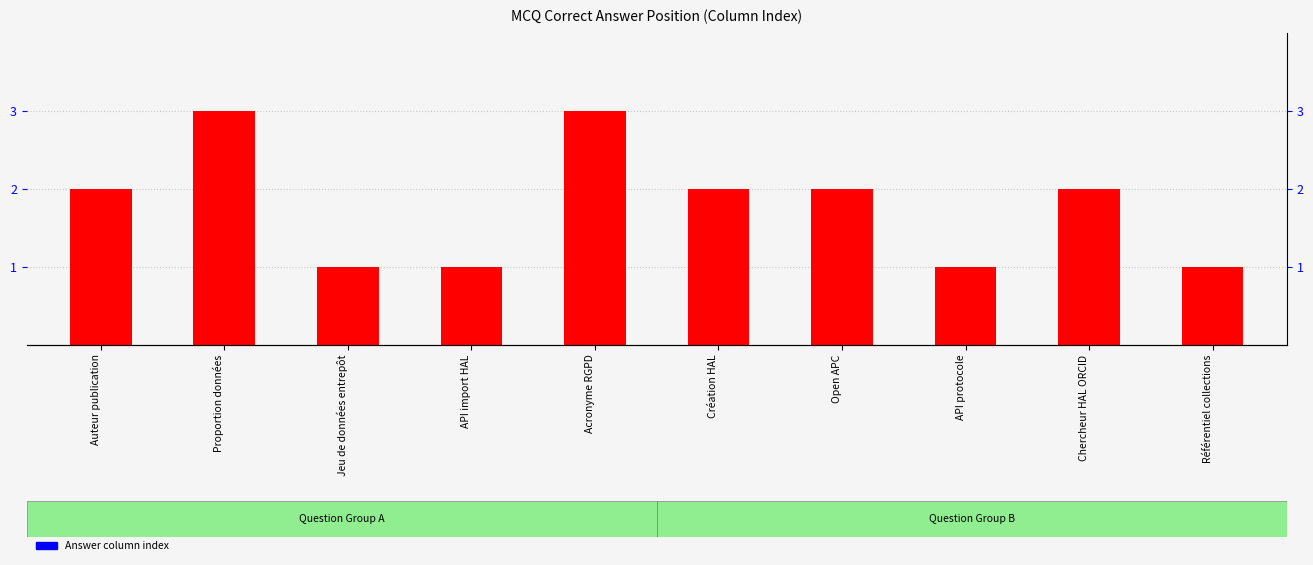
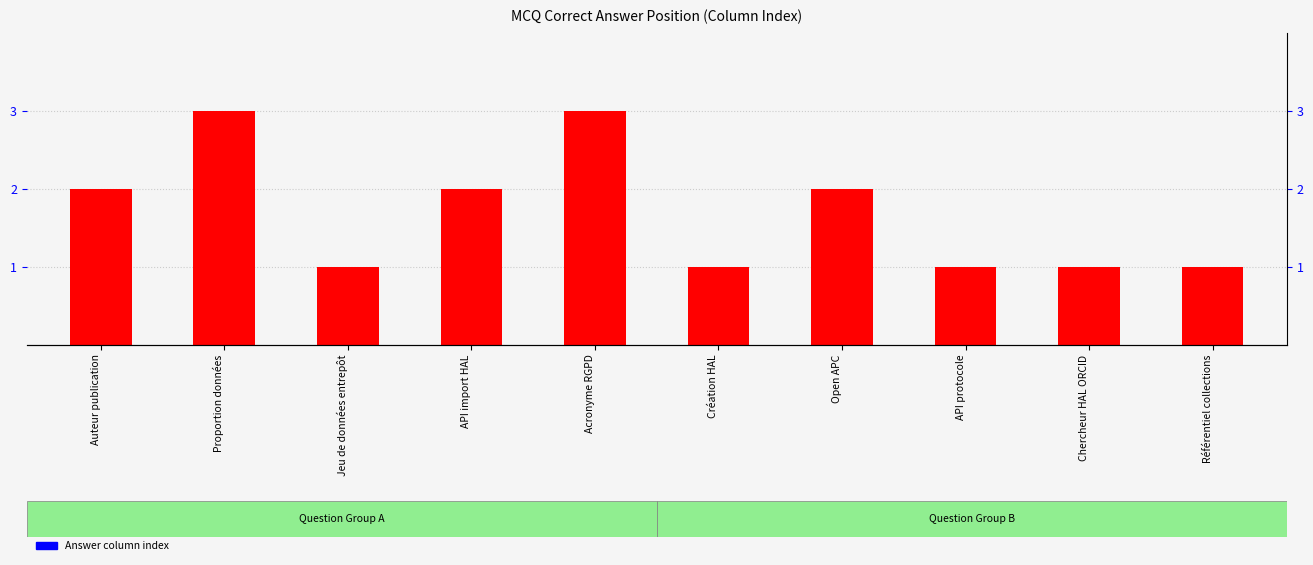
API import HAL: 1 -> 2
Création HAL: 2 -> 1
Chercheur HAL ORCID: 2 -> 1
